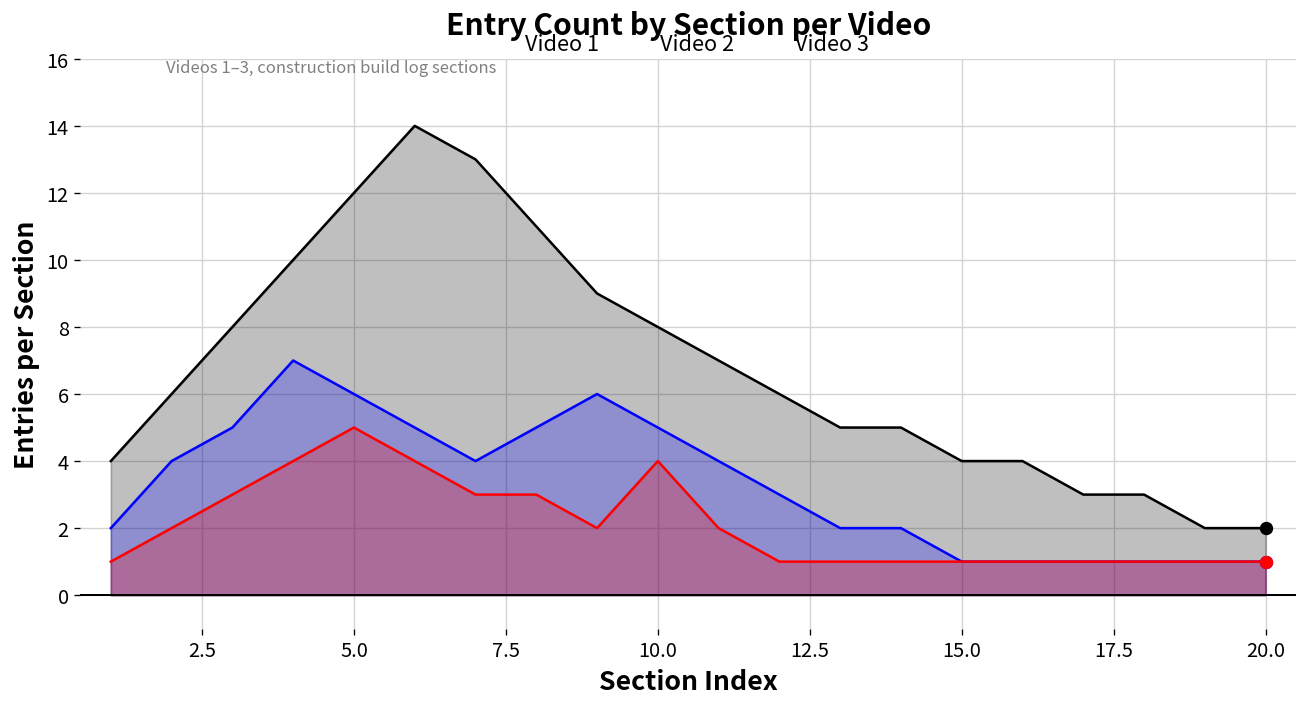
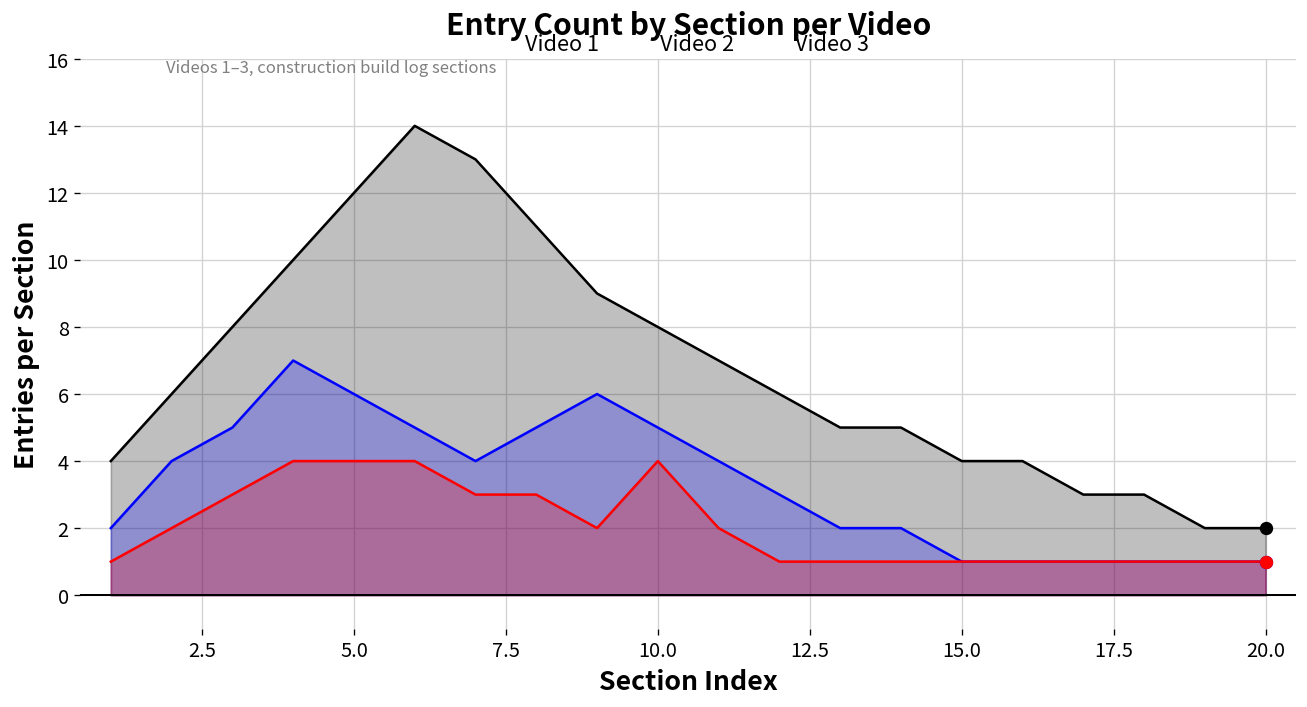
Video 3, 5.0: 5 -> 4
